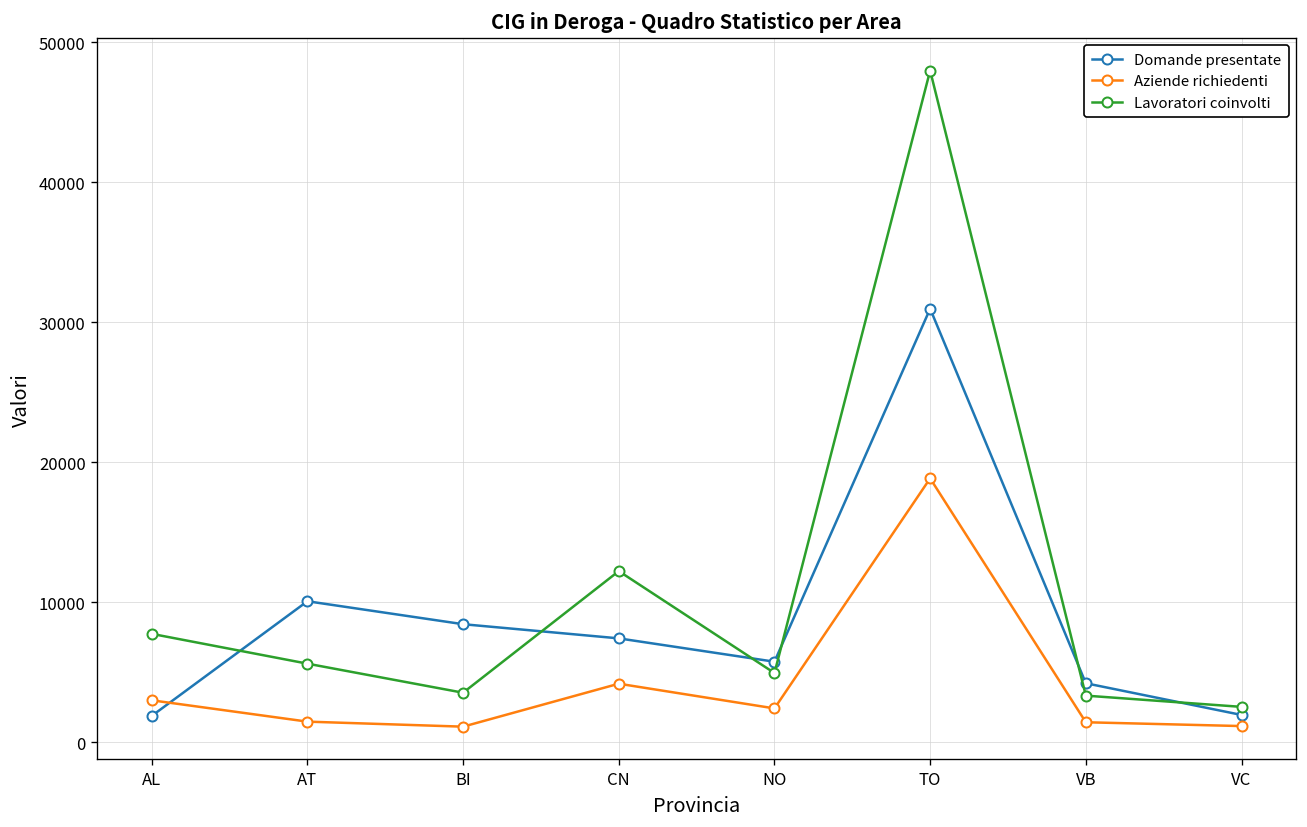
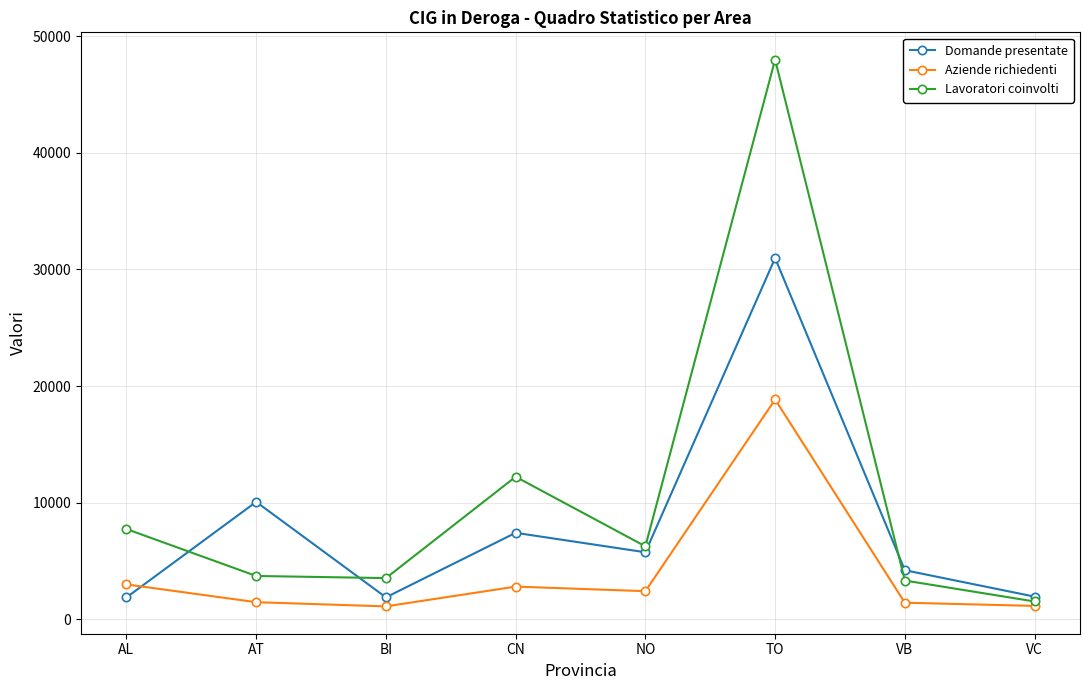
Lavoratori coinvolti, AT: 5600 -> 3700
Domande presentate, BI: 8400 -> 1900
Aziende richiedenti, CN: 4200 -> 2800
Lavoratori coinvolti, NO: 4900 -> 6300
Lavoratori coinvolti, VC: 2500 -> 1500
